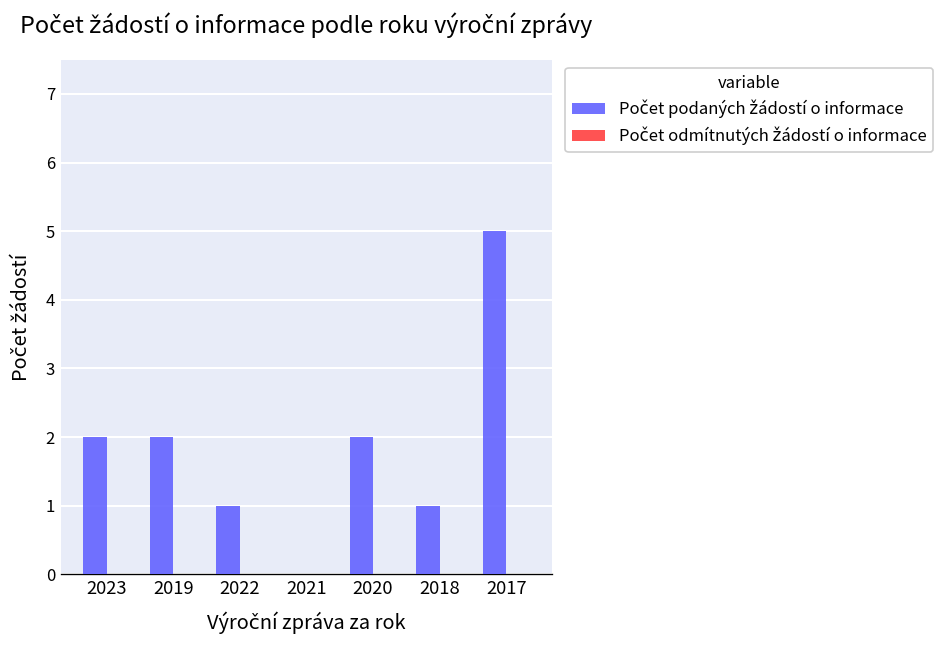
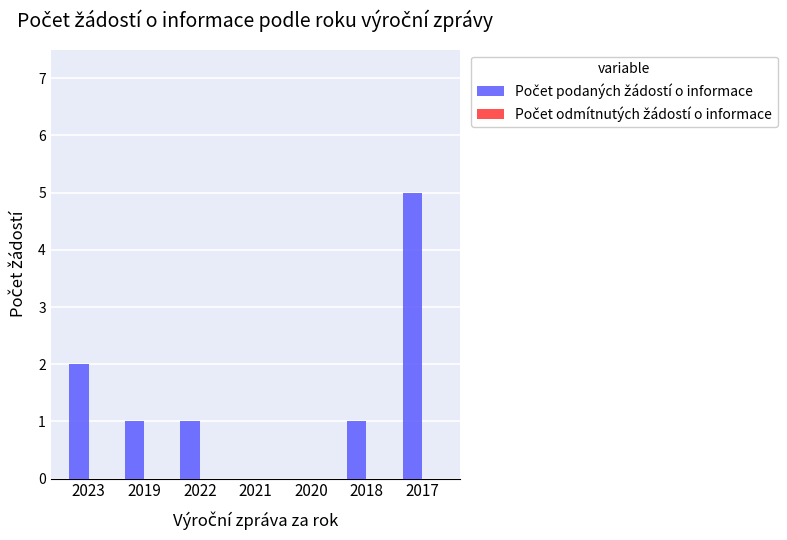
Počet podaných žádostí o informace, 2019: 2 -> 1
Počet podaných žádostí o informace, 2020: 2 -> 0
